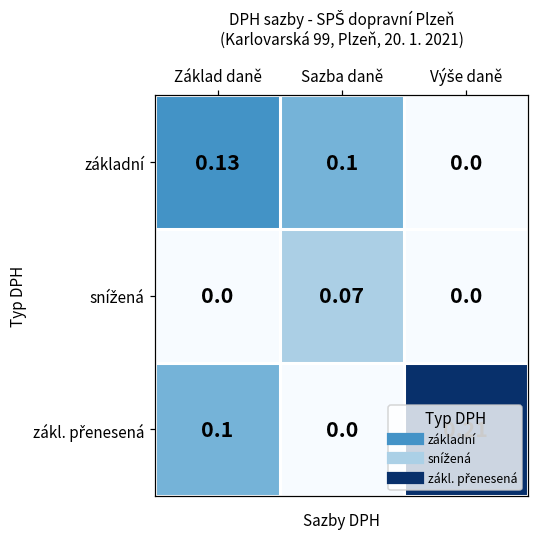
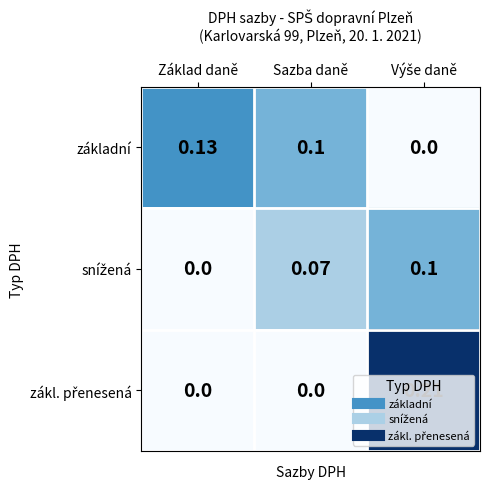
snížená, Výše daně: 0.0 -> 0.1
zákl. přenesená, Základ daně: 0.1 -> 0.0
